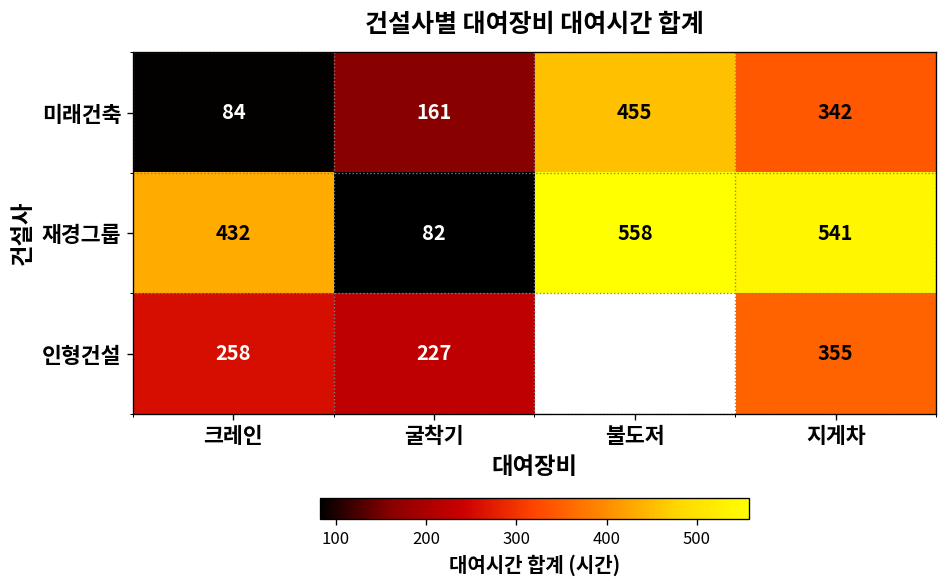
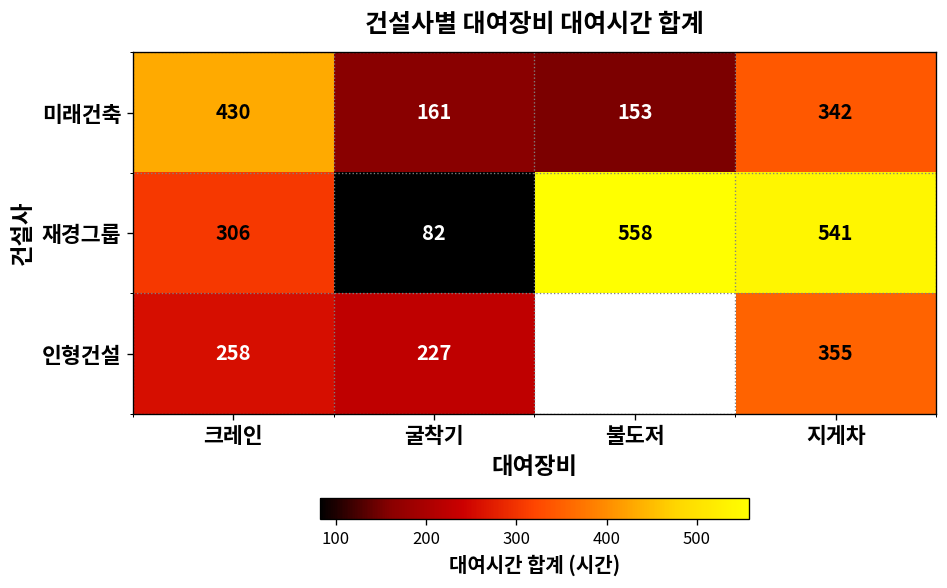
미래건축, 크레인: 84 -> 430
미래건축, 불도저: 455 -> 153
재경그룹, 크레인: 432 -> 306
